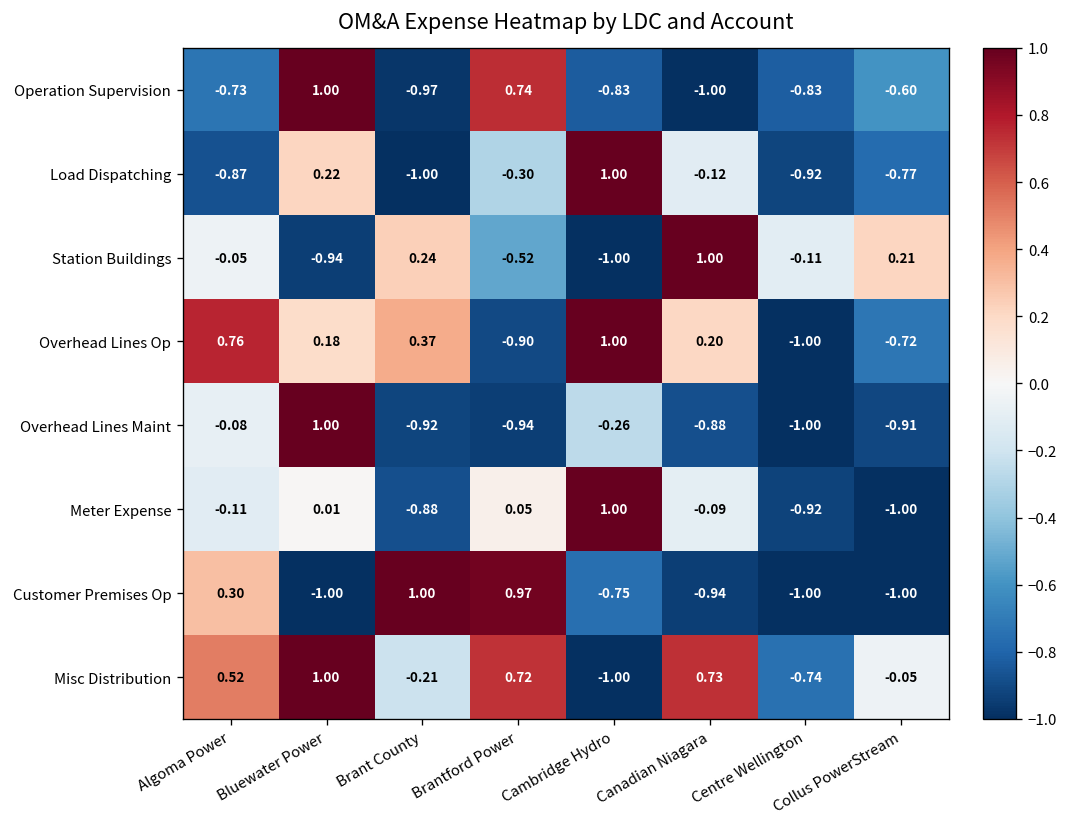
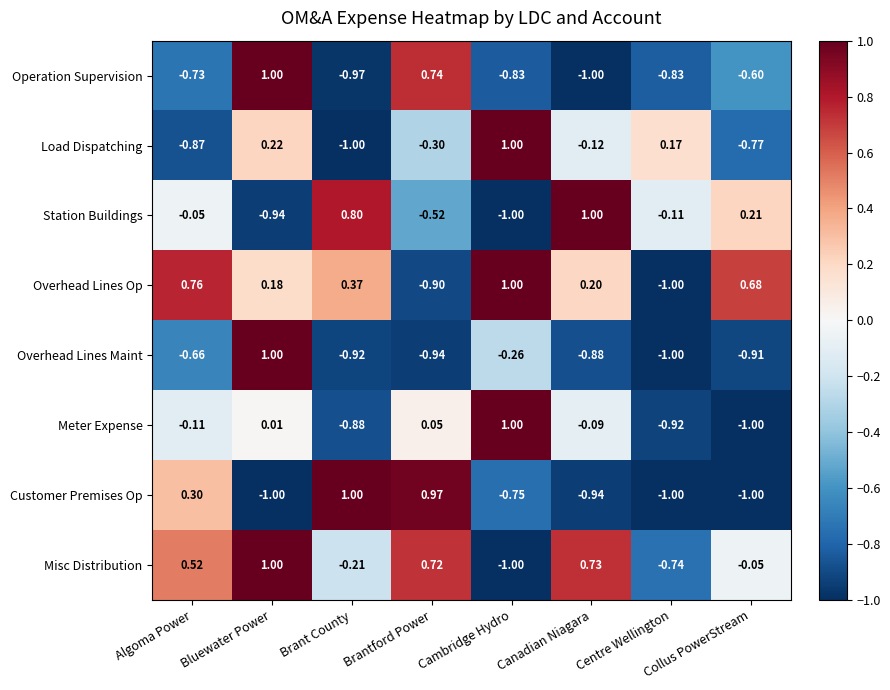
Load Dispatching, Centre Wellington: -0.92 -> 0.17
Station Buildings, Brant County: 0.24 -> 0.80
Overhead Lines Op, Collus PowerStream: -0.72 -> 0.68
Overhead Lines Maint, Algoma Power: -0.08 -> -0.66
